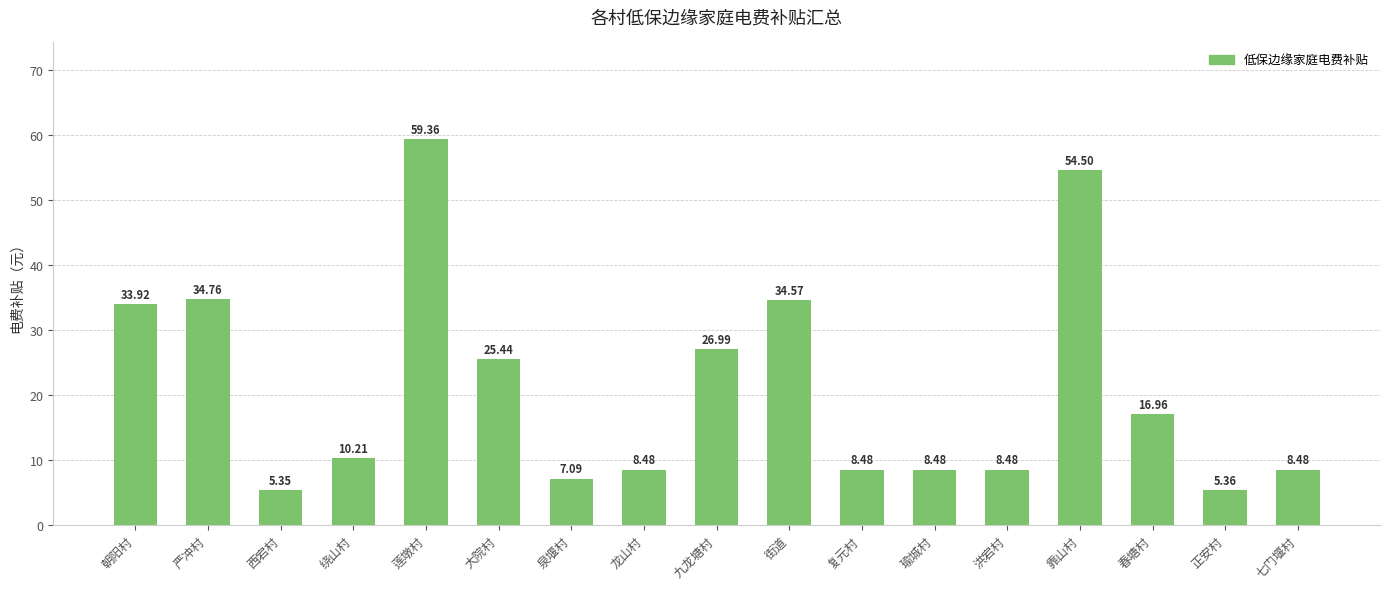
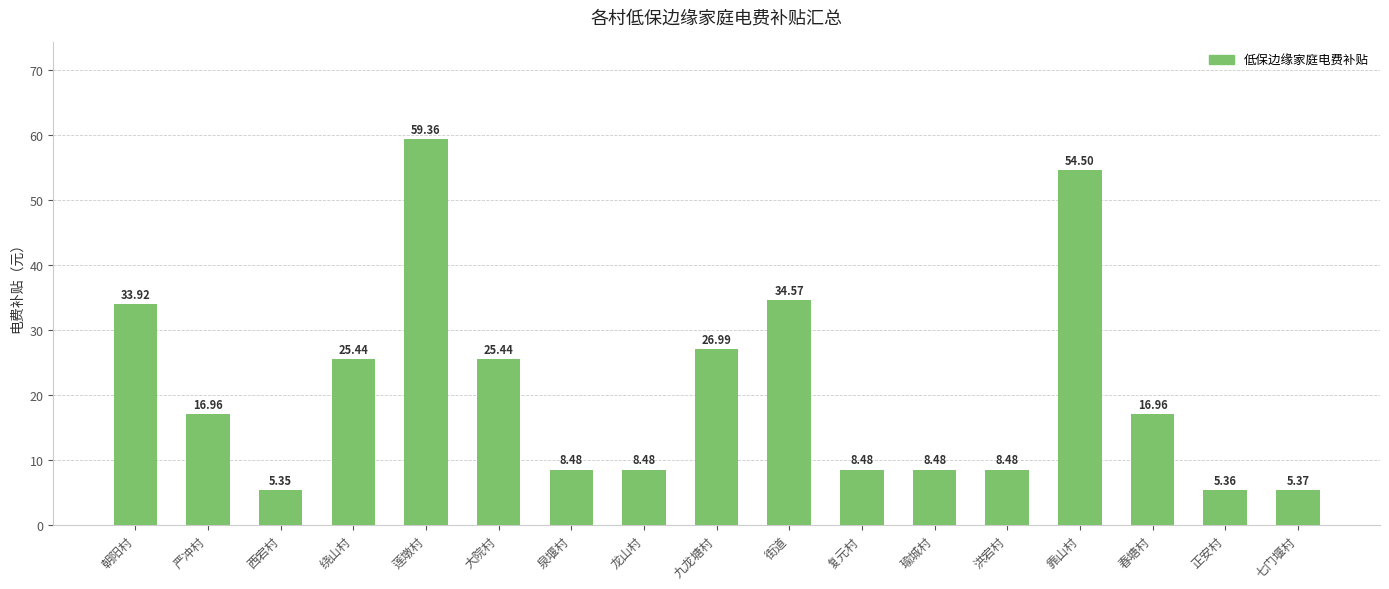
严冲村: 34.76 -> 16.96
绕山村: 10.21 -> 25.44
泉堰村: 7.09 -> 8.48
七门堰村: 8.48 -> 5.37
